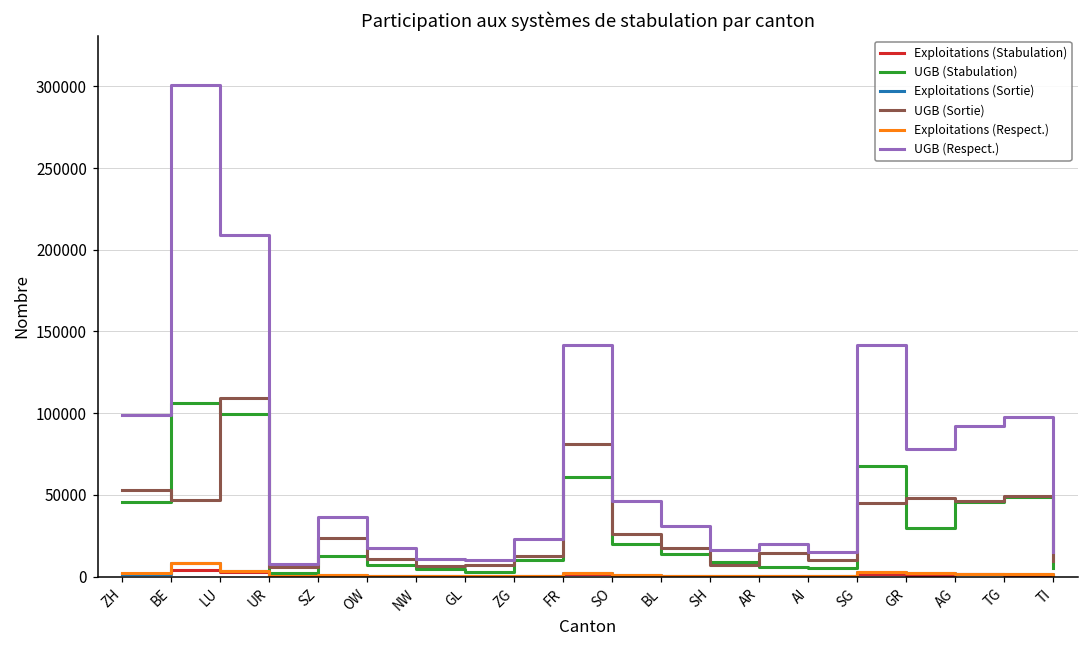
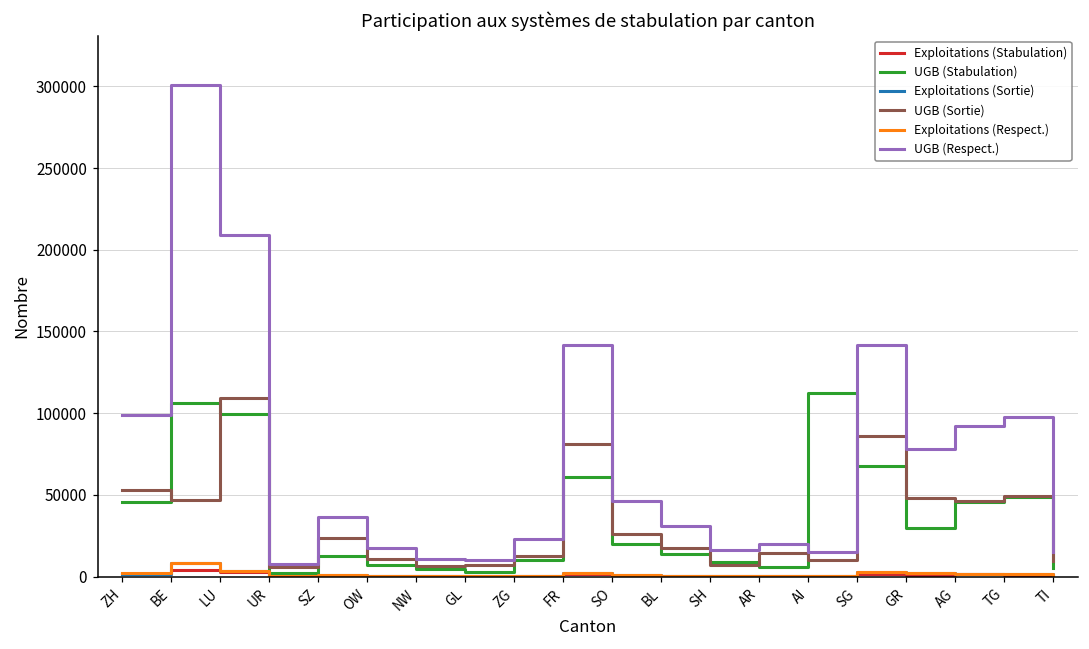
UGB (Stabulation), AI: 5000 -> 112000
UGB (Sortie), SG: 45000 -> 86000
